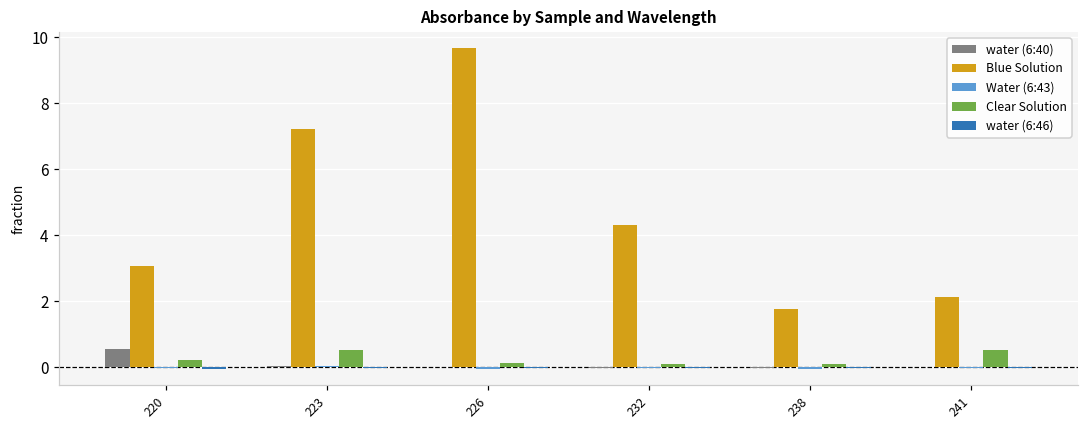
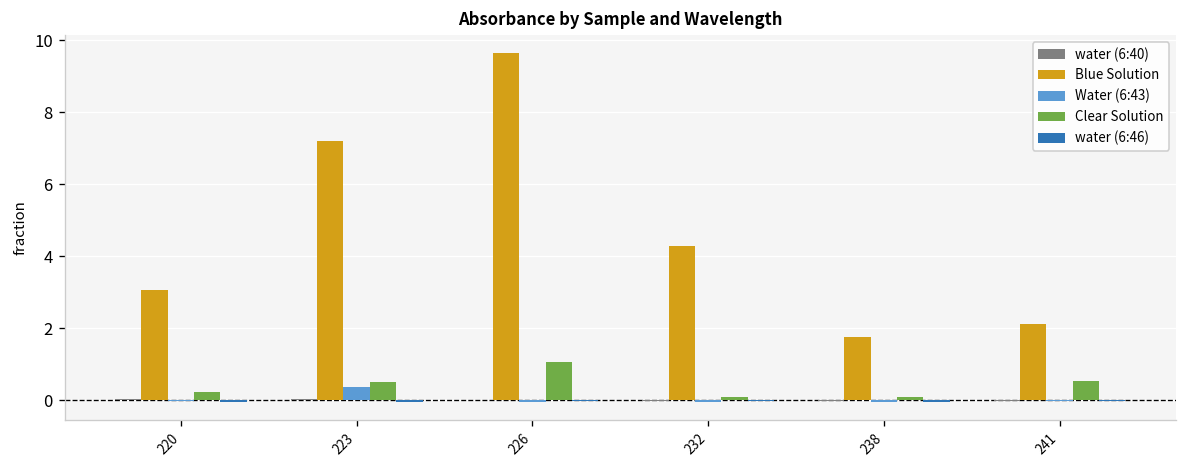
water (6:40), 220: 0.5 -> 0.0
Water (6:43), 223: 0.0 -> 0.4
Clear Solution, 226: 0.1 -> 1.1
